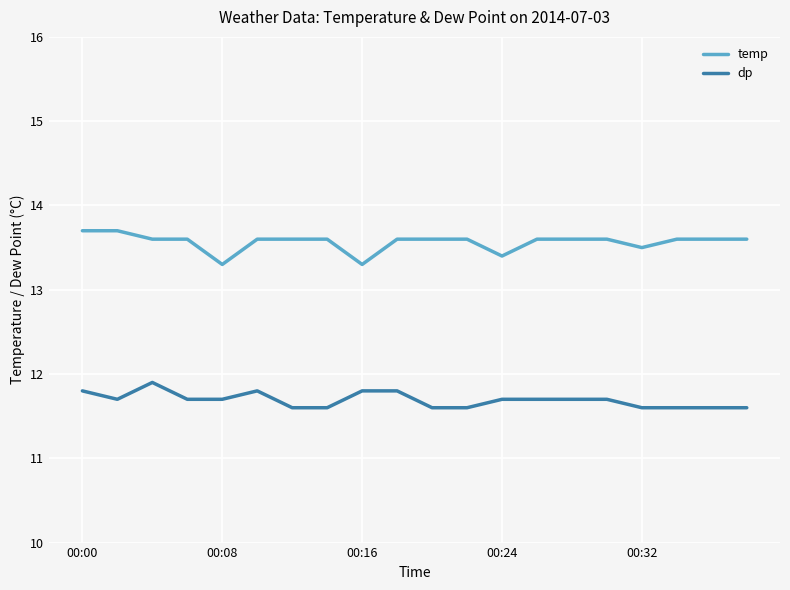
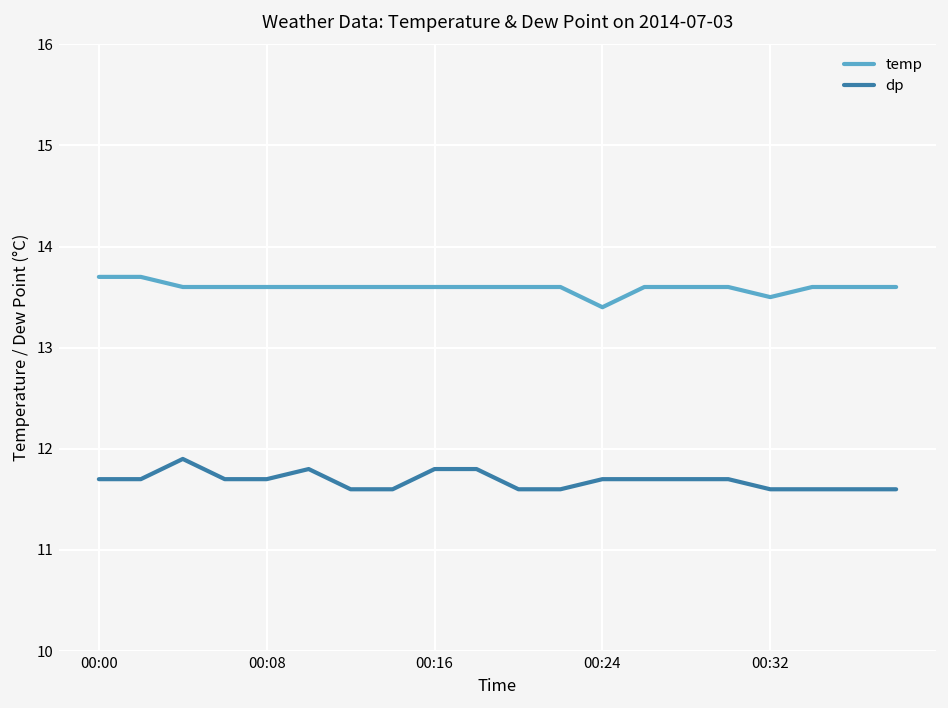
dp, 00:00: 11.8 -> 11.7
temp, 00:08: 13.3 -> 13.6
temp, 00:16: 13.3 -> 13.6
